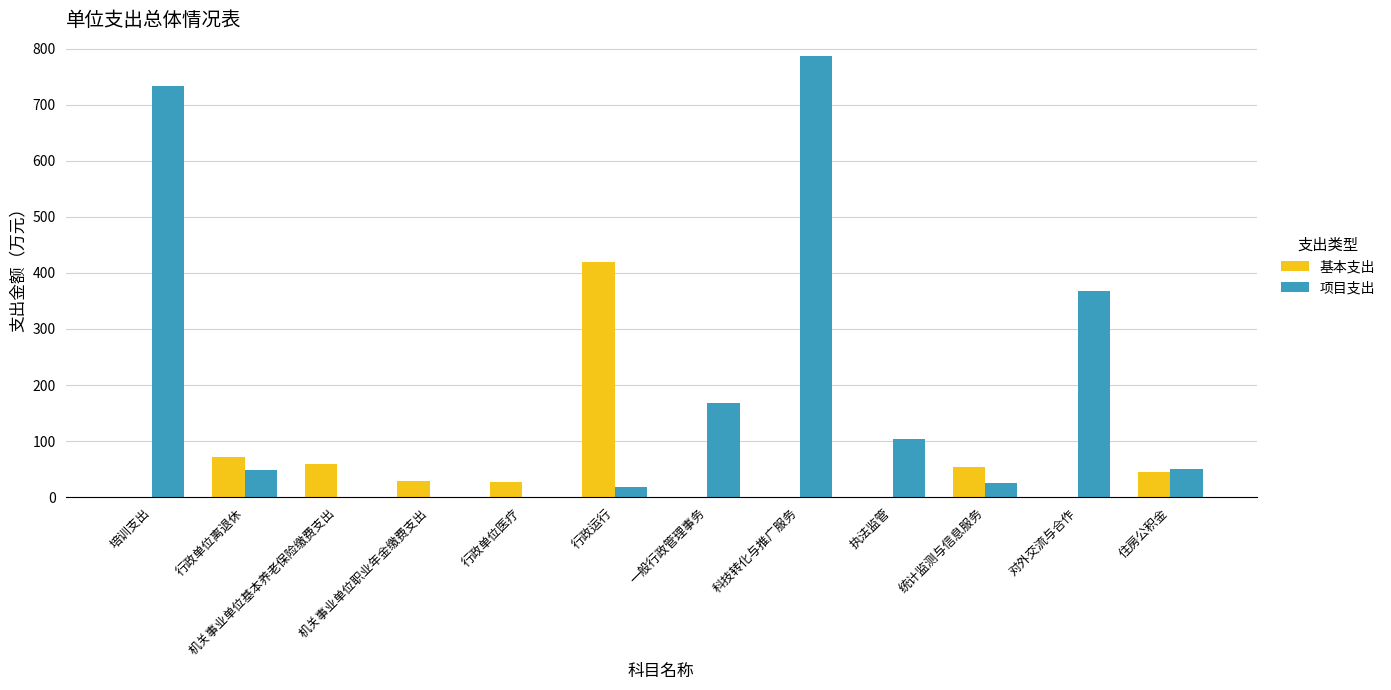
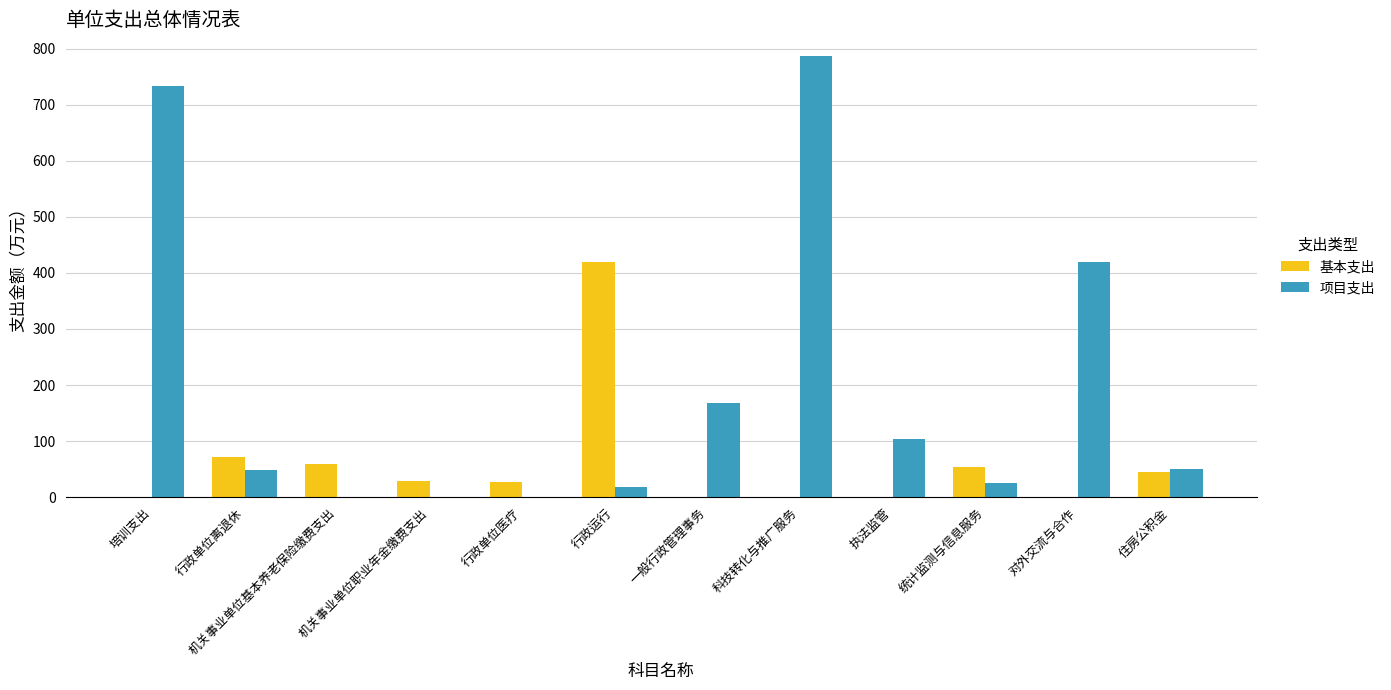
项目支出, 对外交流与合作: 370 -> 420
